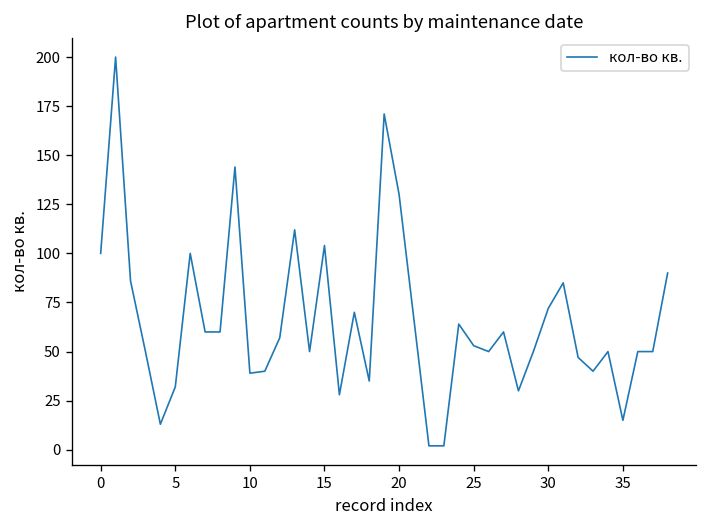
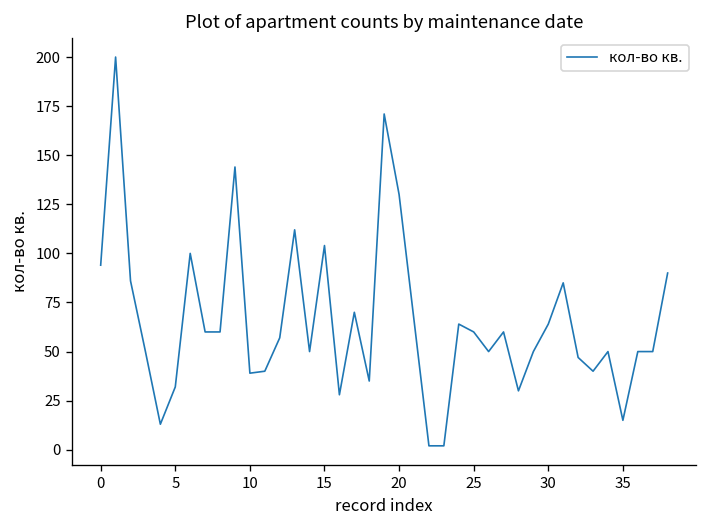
0: 100 -> 94
25: 53 -> 60
30: 72 -> 64
